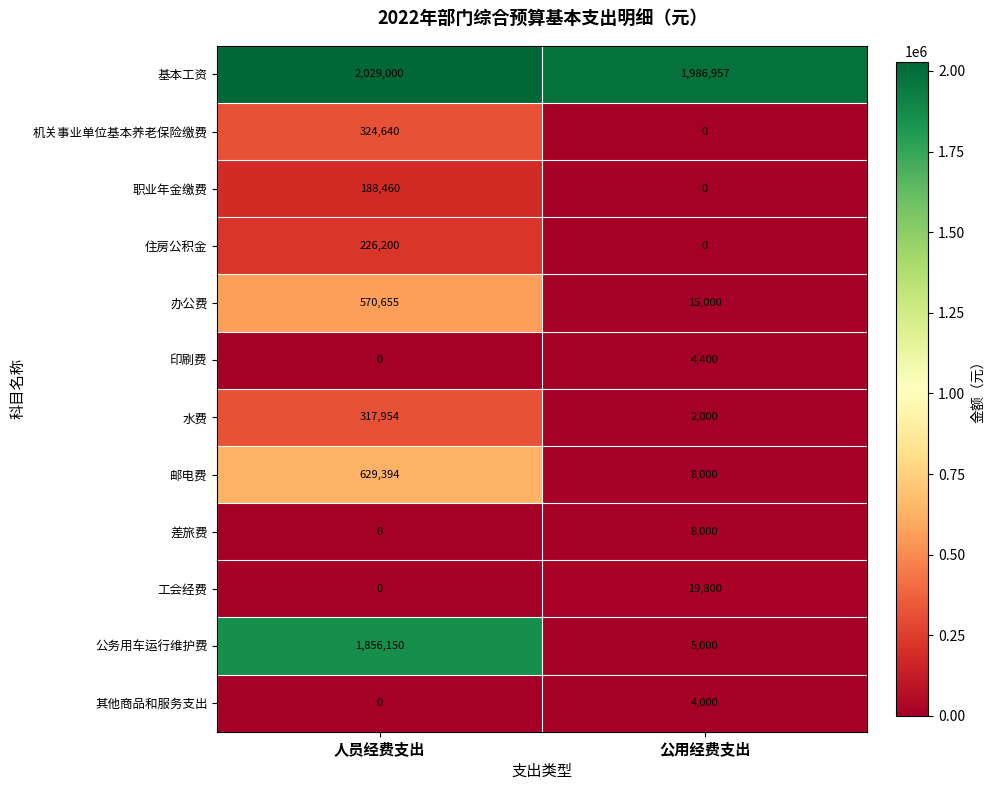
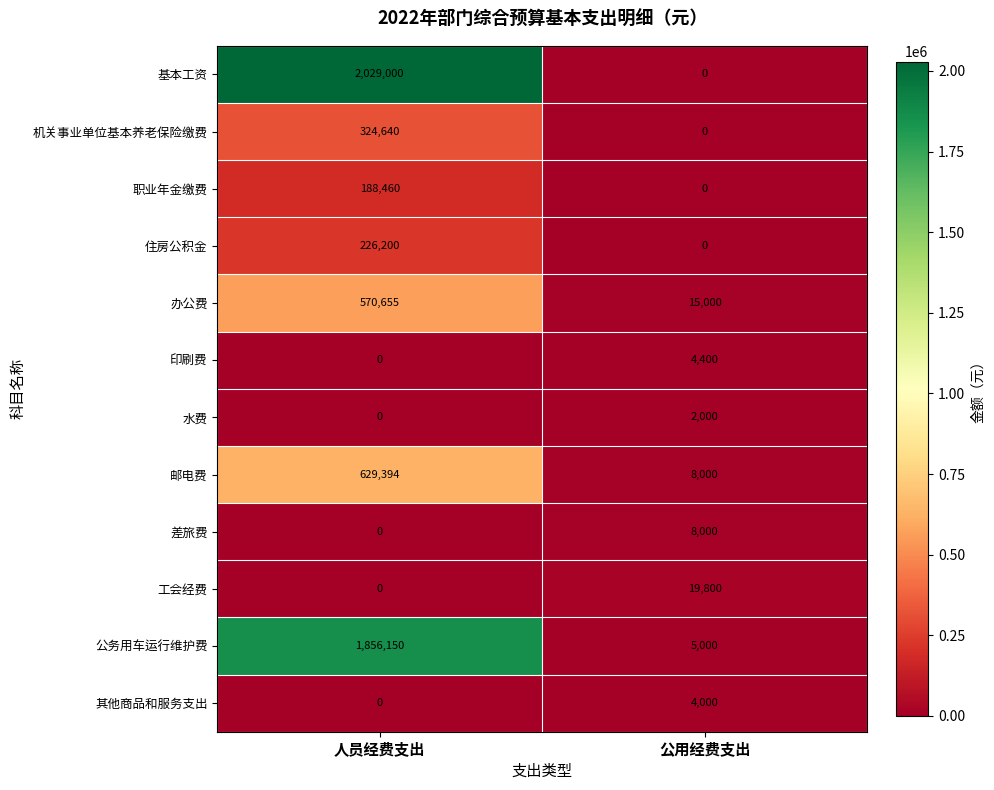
基本工资, 公用经费支出: 1,986,957 -> 0
水费, 人员经费支出: 317,954 -> 0
